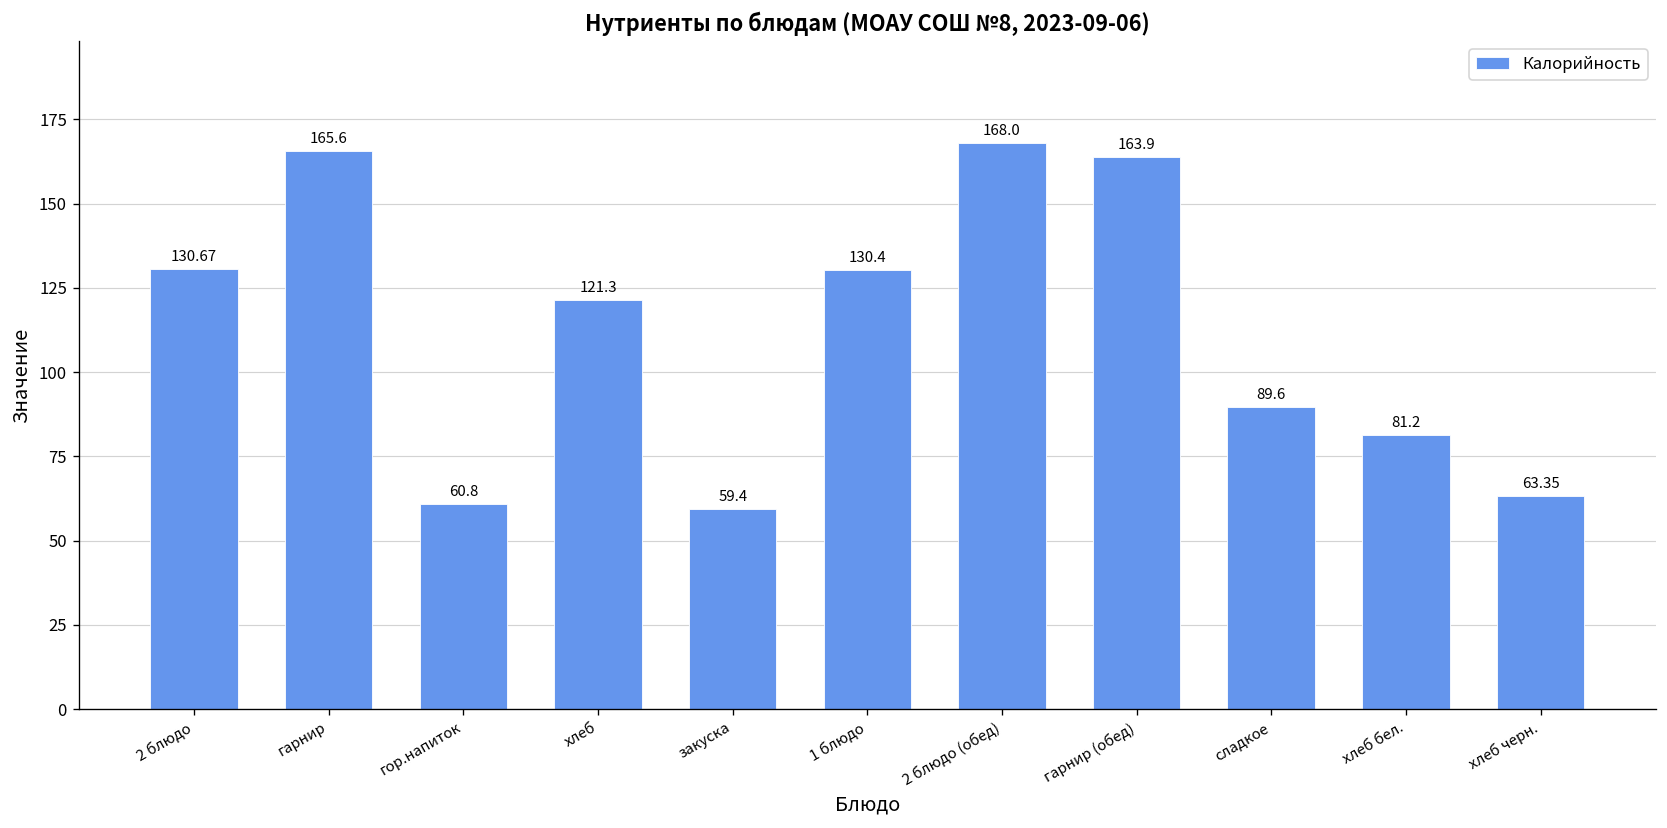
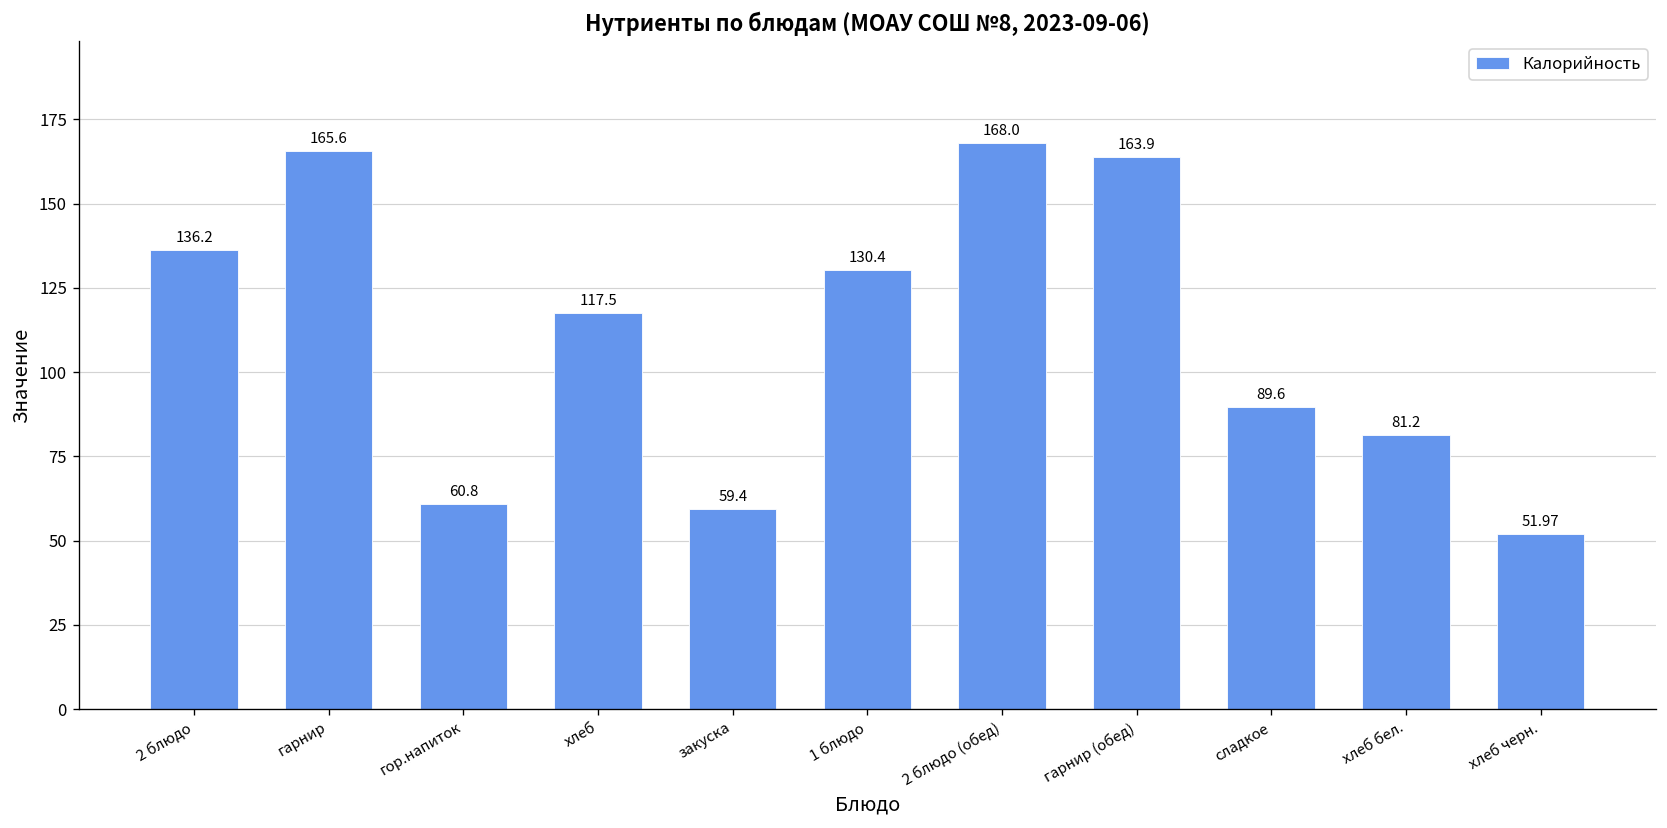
2 блюдо: 130.67 -> 136.2
хлеб: 121.3 -> 117.5
хлеб черн.: 63.35 -> 51.97
